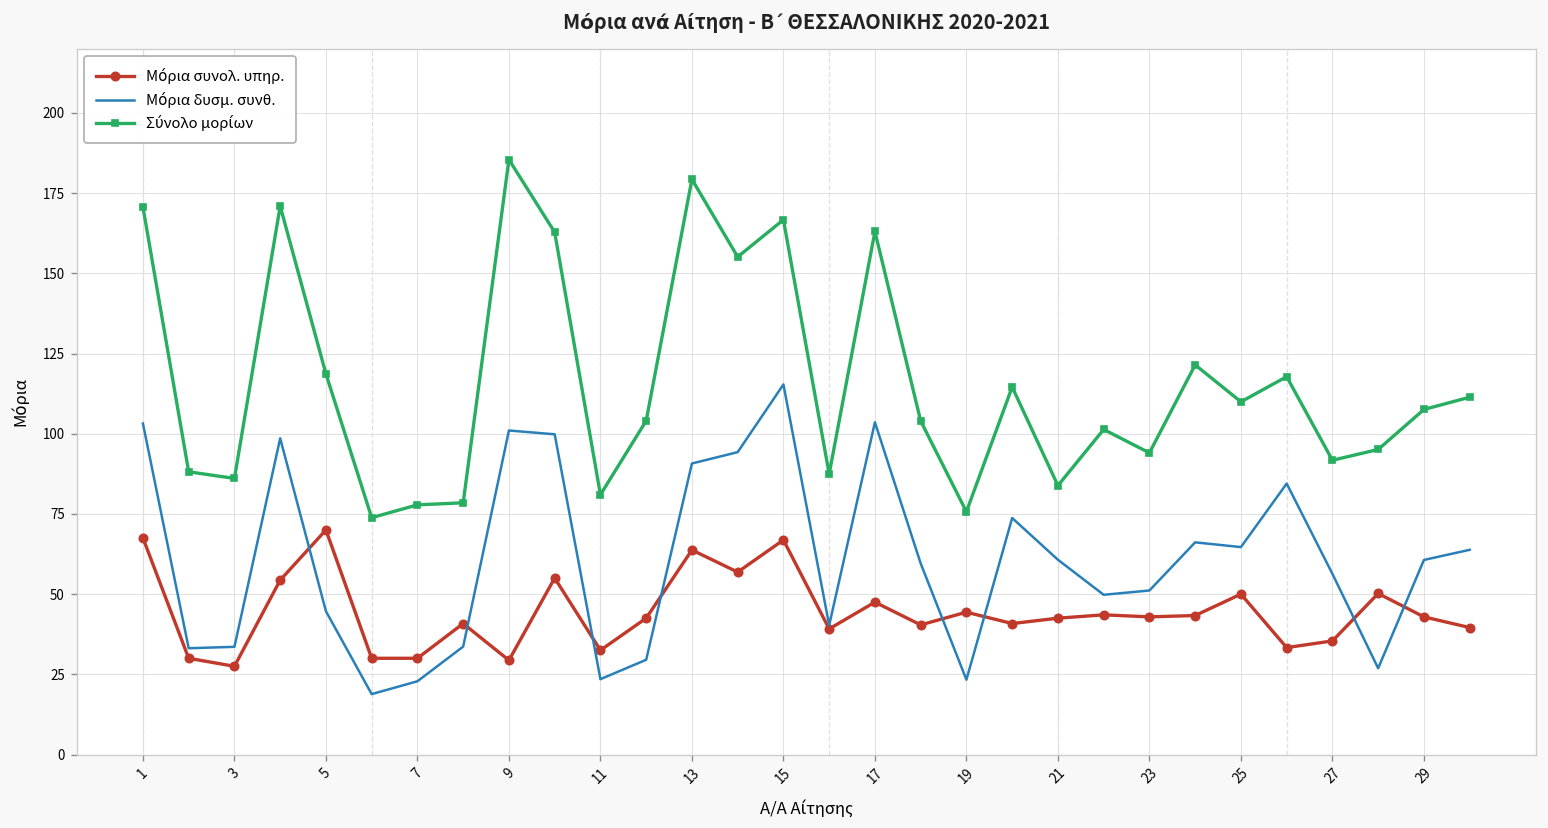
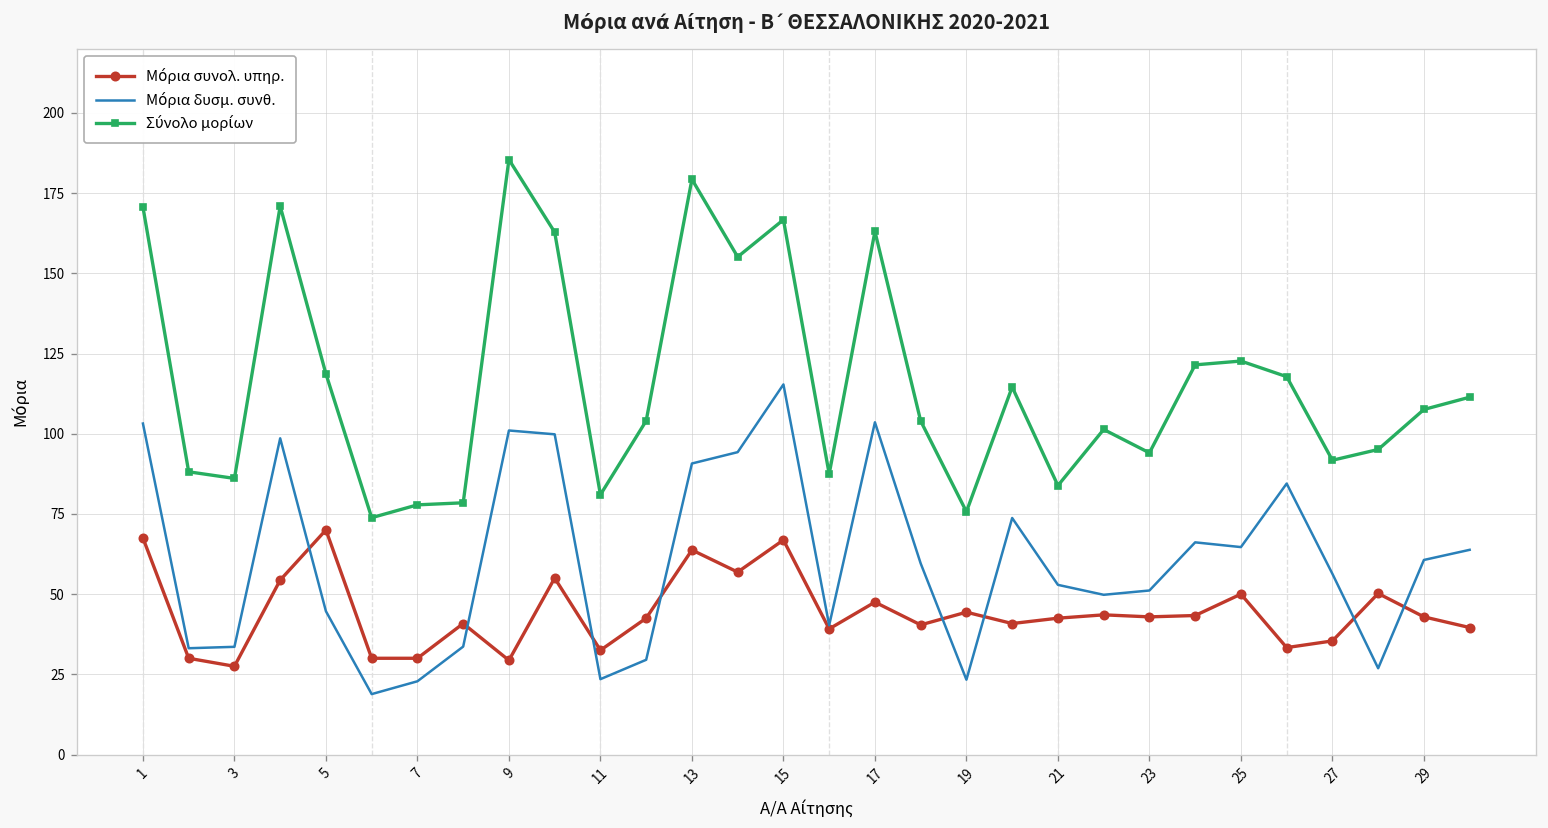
Μόρια δυσμ. συνθ., 21: 61 -> 53
Σύνολο μορίων, 25: 110 -> 123
